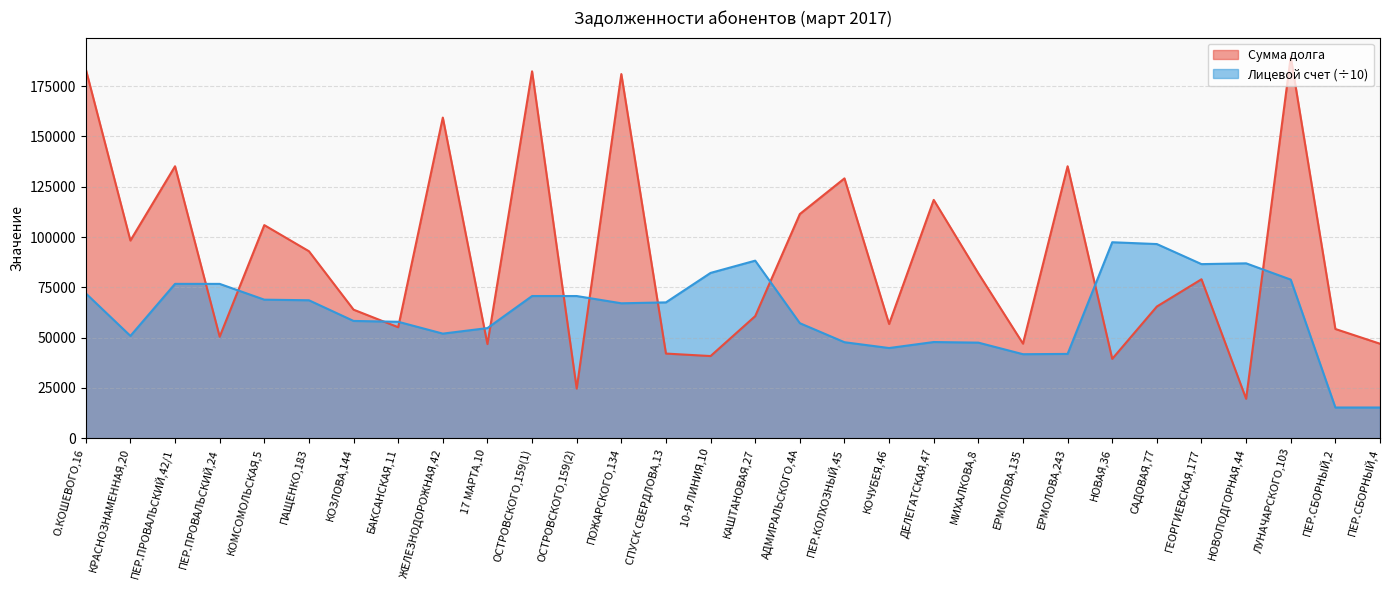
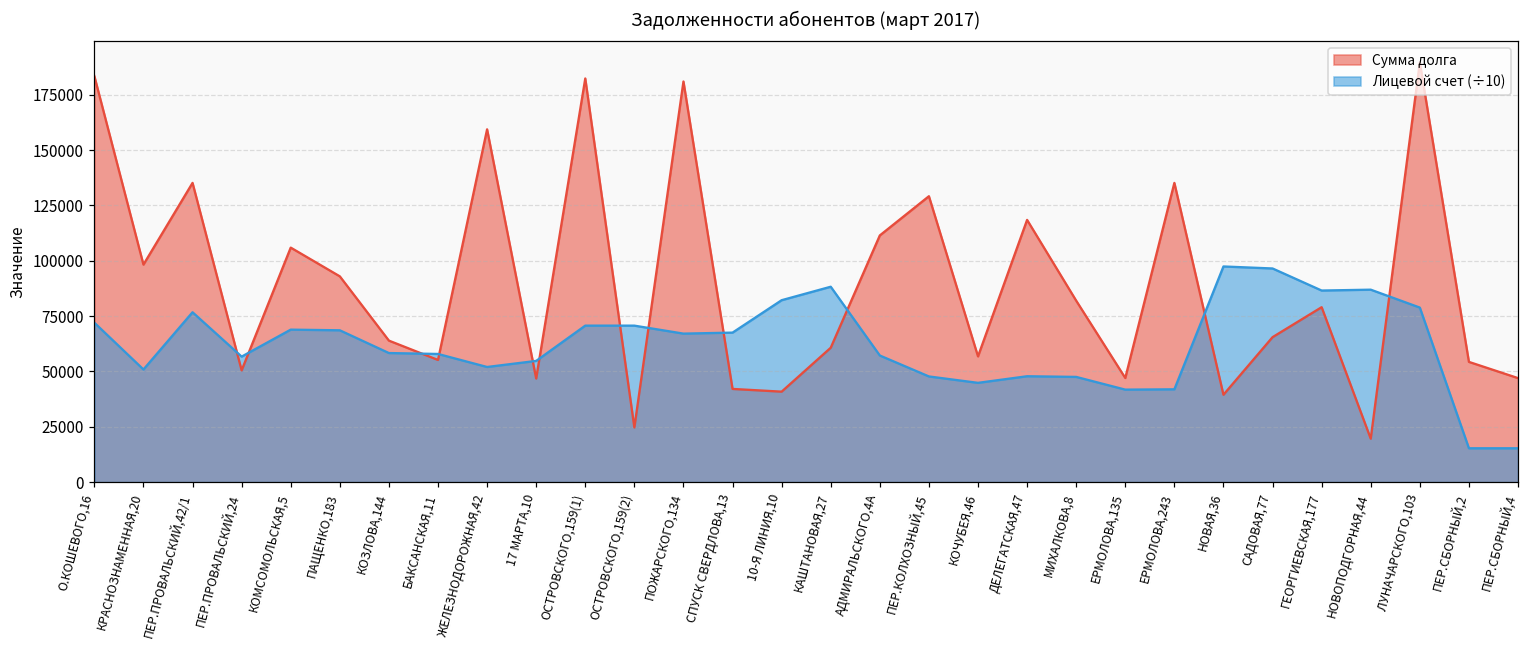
Лицевой счет (÷10), ПЕР.ПРОВАЛЬСКИЙ,24: 77000 -> 57000
